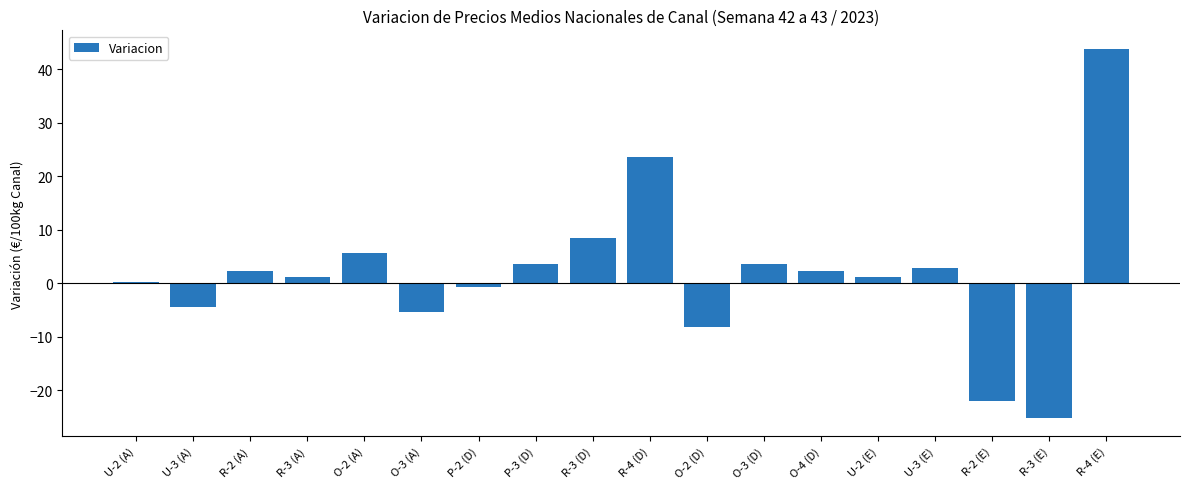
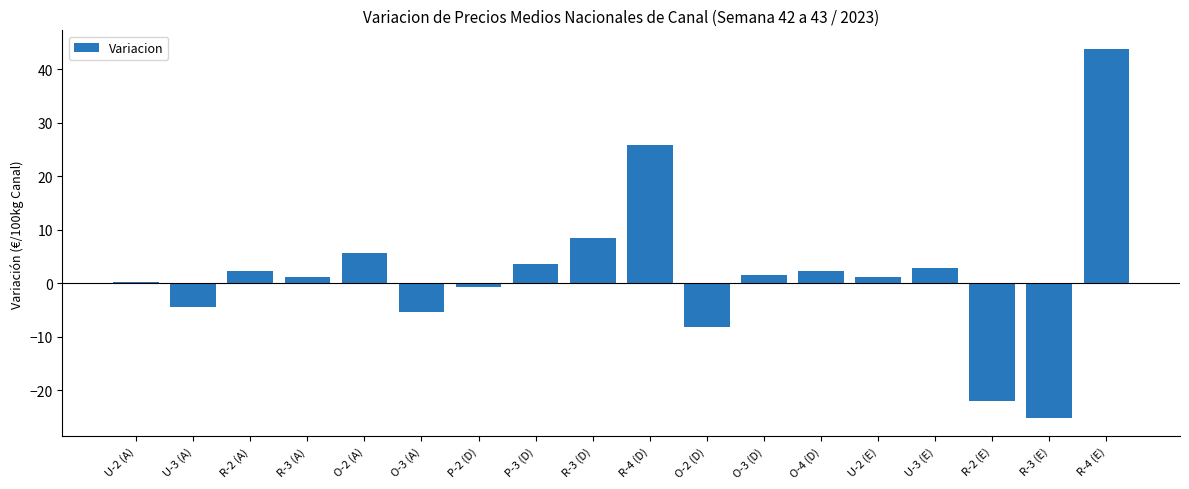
R-4 (D): 24 -> 26
O-3 (D): 4 -> 2
